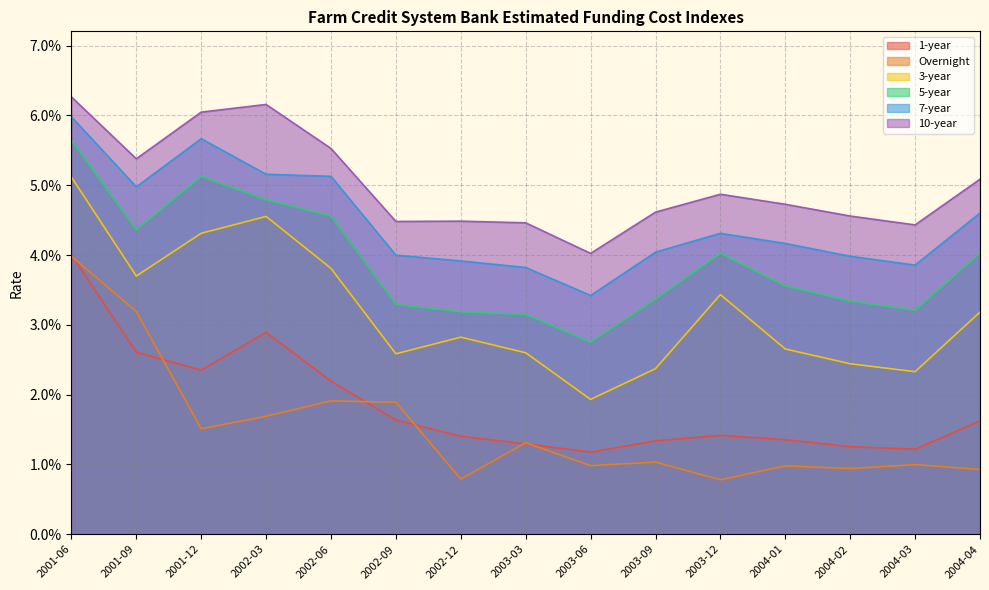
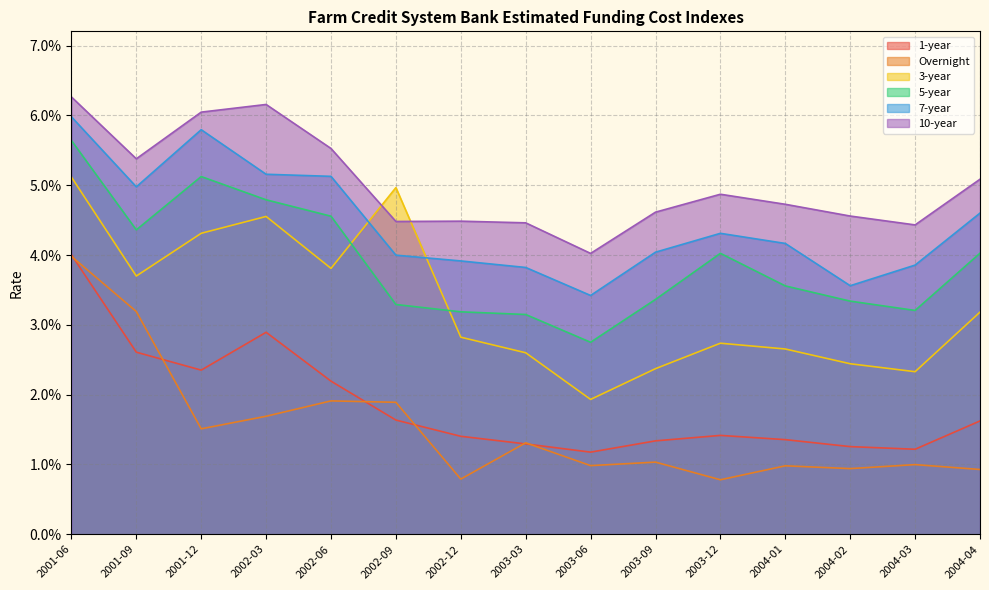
7-year, 2001-12: 5.7% -> 5.8%
3-year, 2002-09: 2.6% -> 5.0%
3-year, 2003-12: 3.4% -> 2.7%
7-year, 2004-02: 4.0% -> 3.6%
